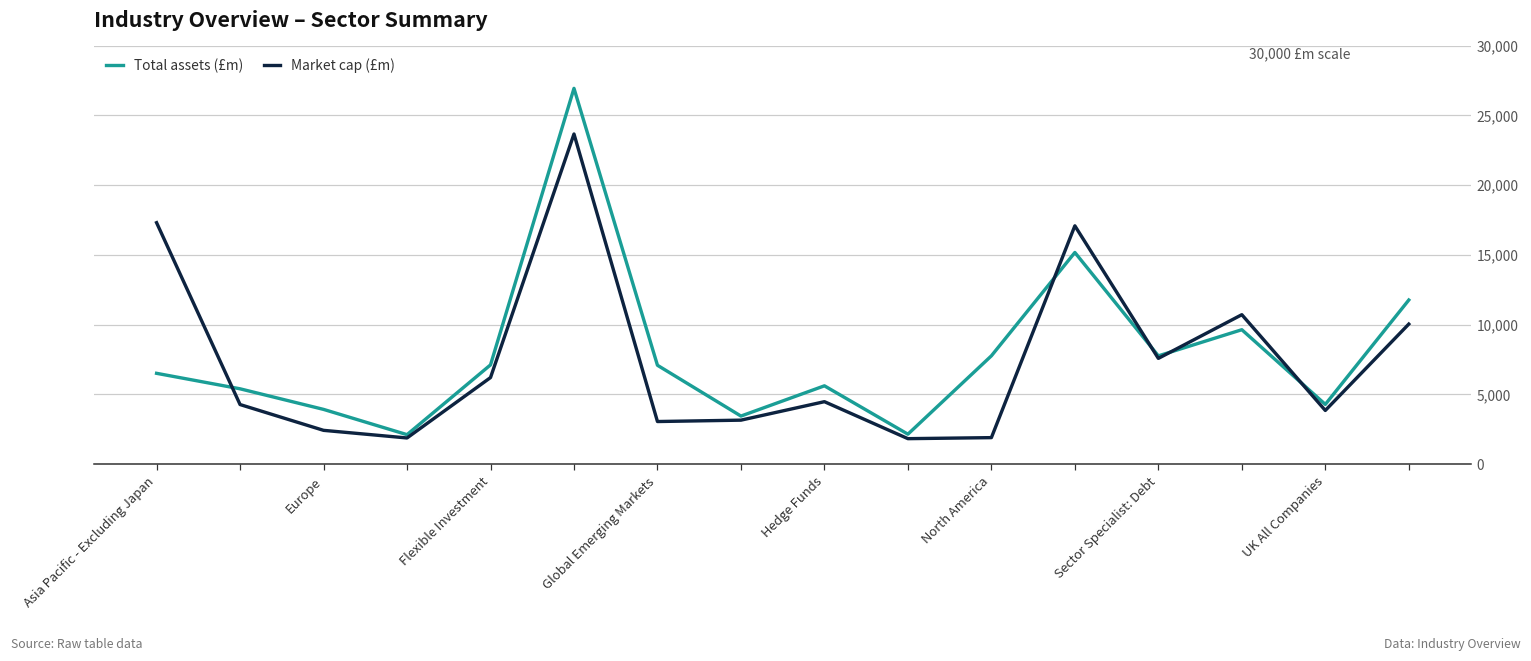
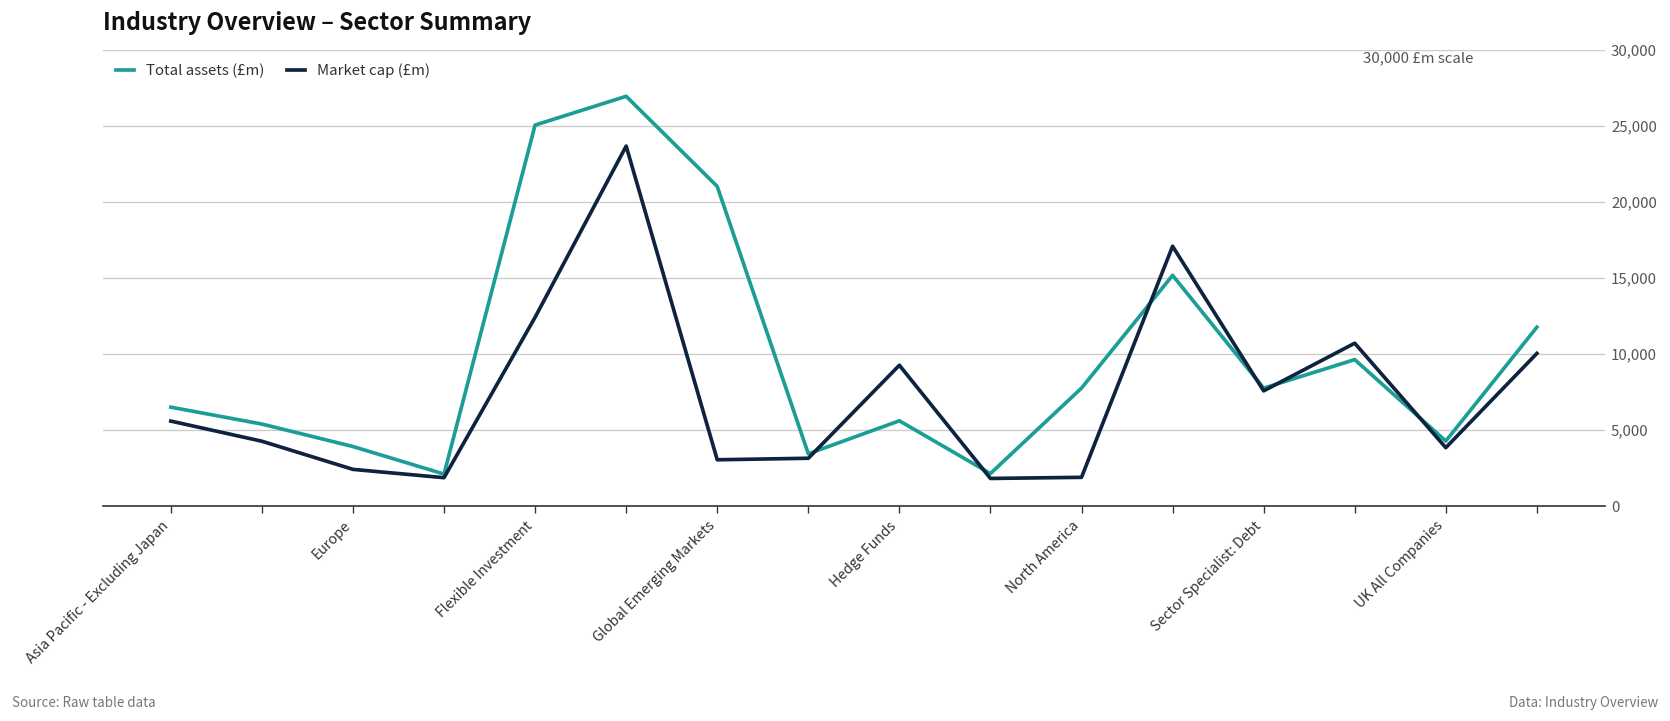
Market cap (£m), Asia Pacific - Excluding Japan: 17,300 -> 5,600
Total assets (£m), Flexible Investment: 7,100 -> 25,000
Market cap (£m), Flexible Investment: 6,200 -> 12,400
Total assets (£m), Global Emerging Markets: 7,100 -> 21,000
Market cap (£m), Hedge Funds: 4,500 -> 9,300
